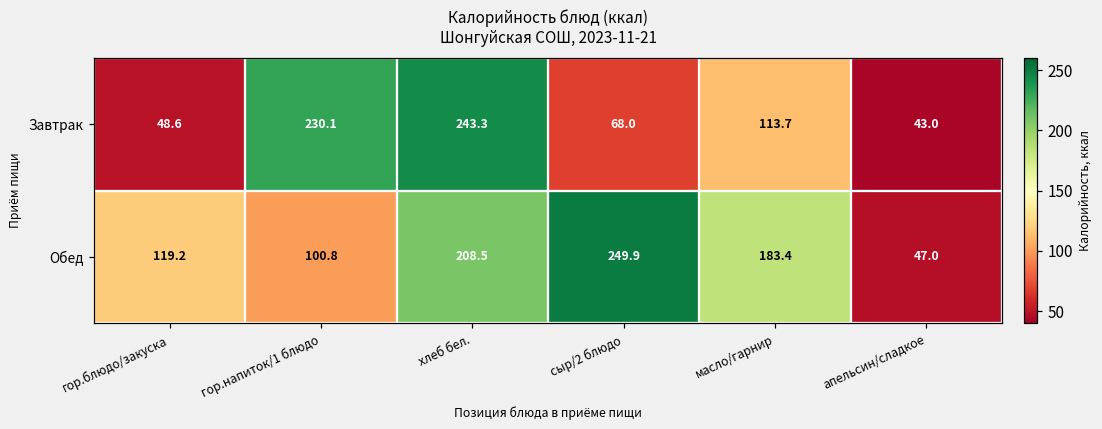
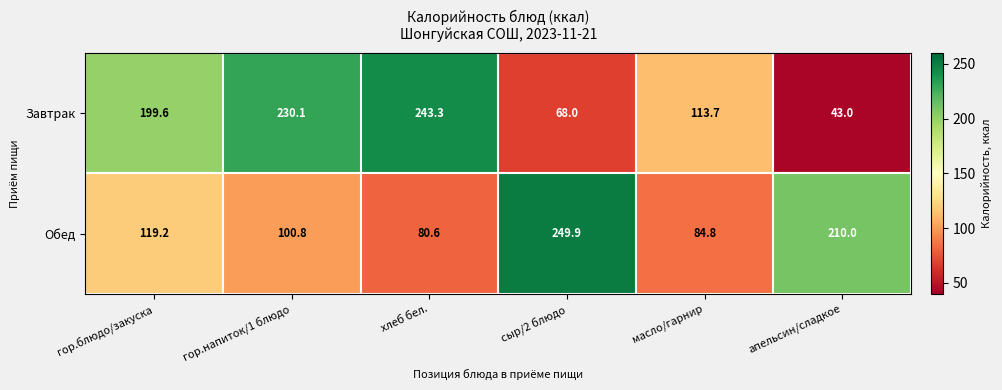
Завтрак, гор.блюдо/закуска: 48.6 -> 199.6
Обед, хлеб бел.: 208.5 -> 80.6
Обед, масло/гарнир: 183.4 -> 84.8
Обед, апельсин/сладкое: 47.0 -> 210.0
